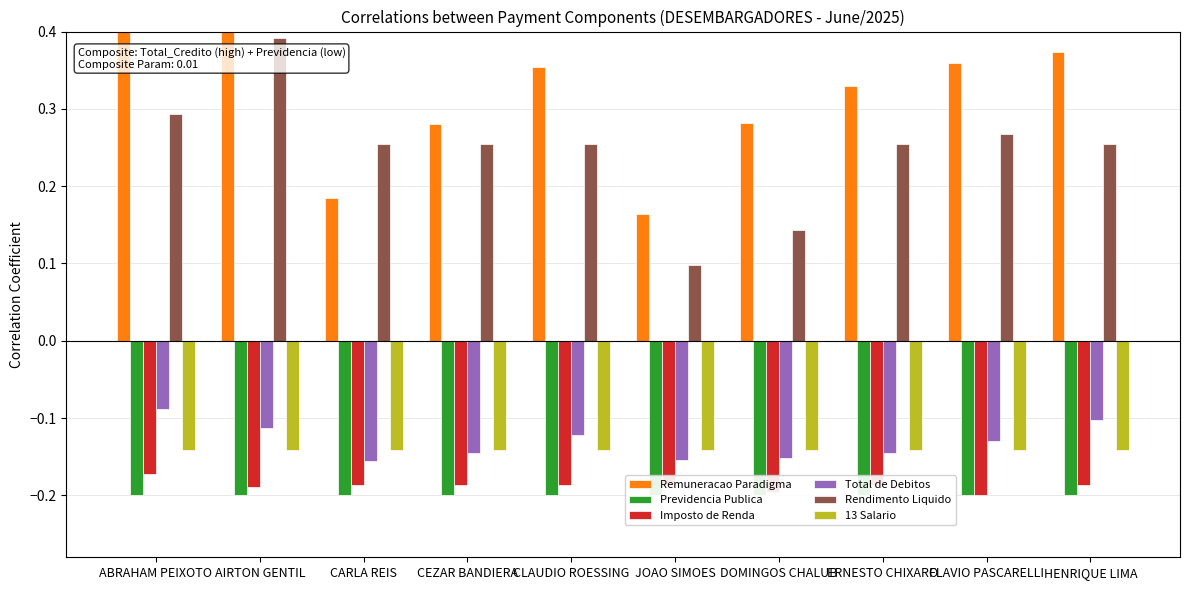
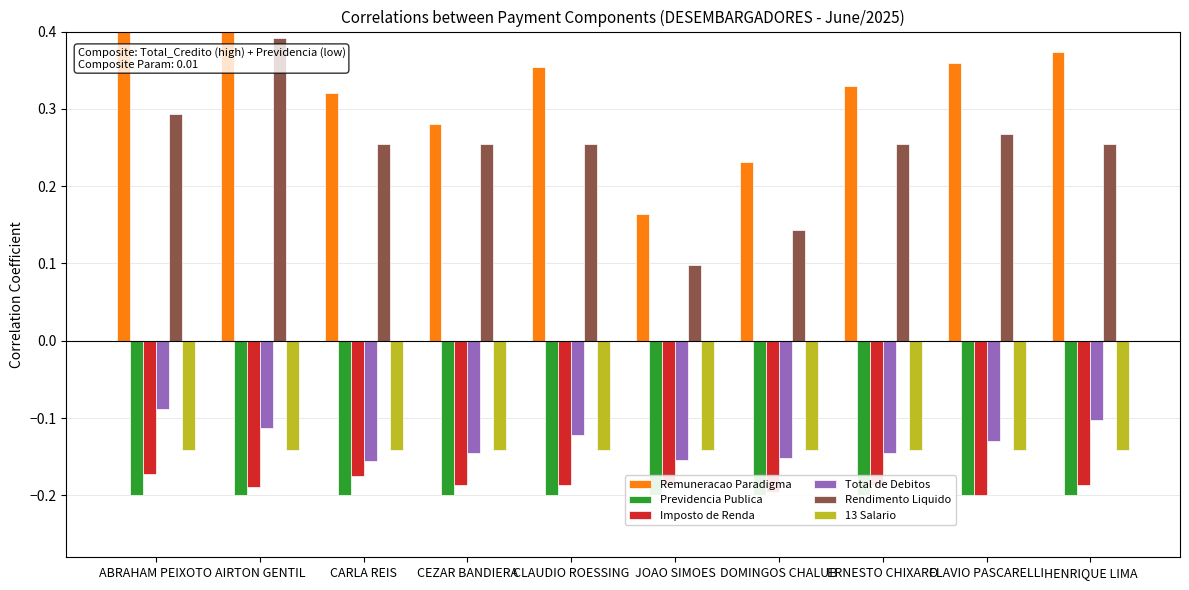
Remuneracao Paradigma, CARLA REIS: 0.19 -> 0.32
Imposto de Renda, CARLA REIS: -0.19 -> -0.17
Remuneracao Paradigma, DOMINGOS CHALUB: 0.28 -> 0.23
